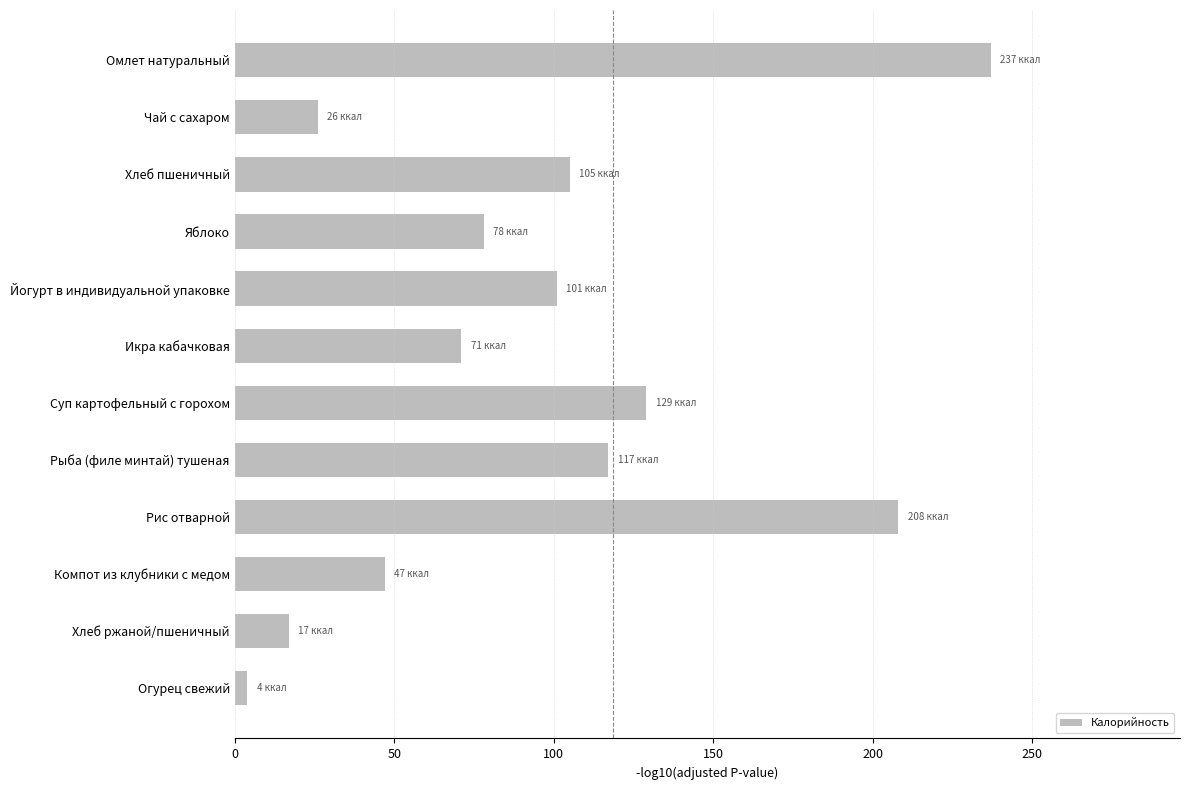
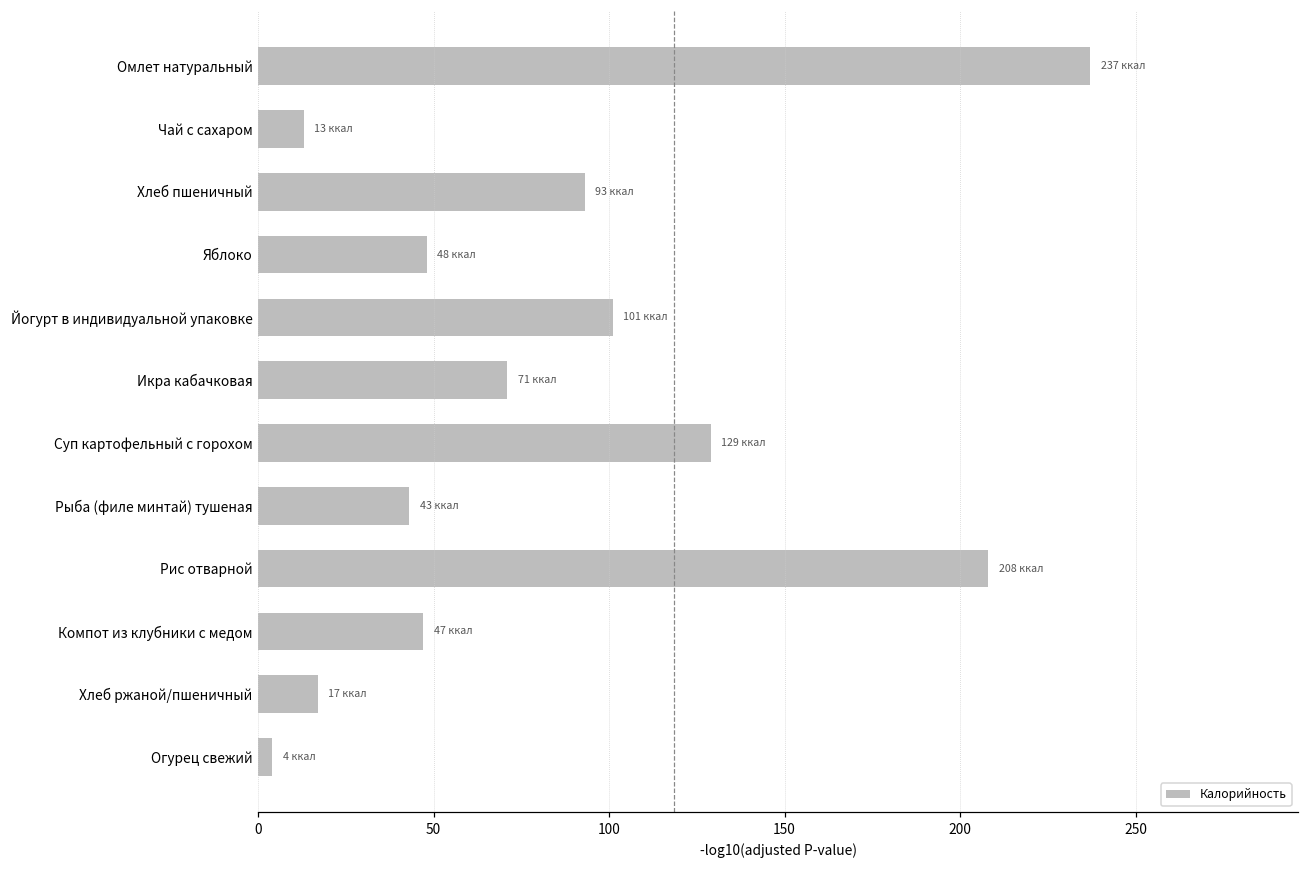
Чай с сахаром: 26 -> 13
Хлеб пшеничный: 105 -> 93
Яблоко: 78 -> 48
Рыба (филе минтай) тушеная: 117 -> 43
